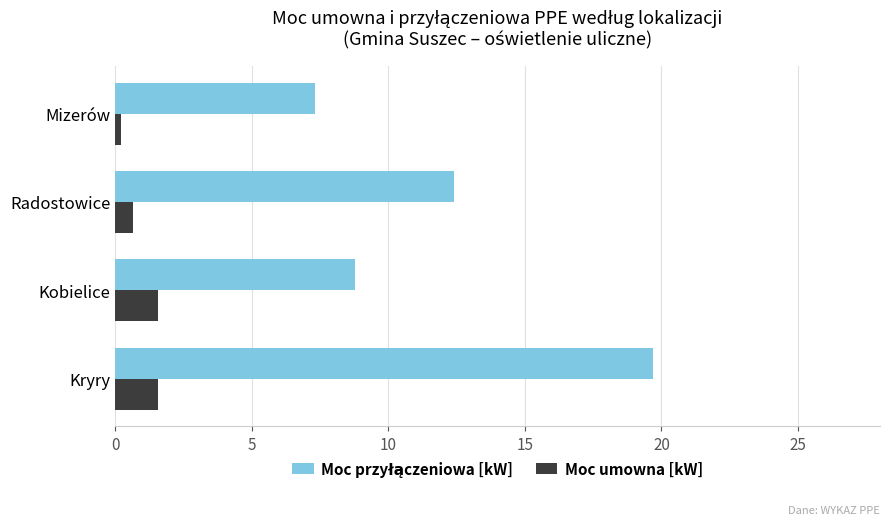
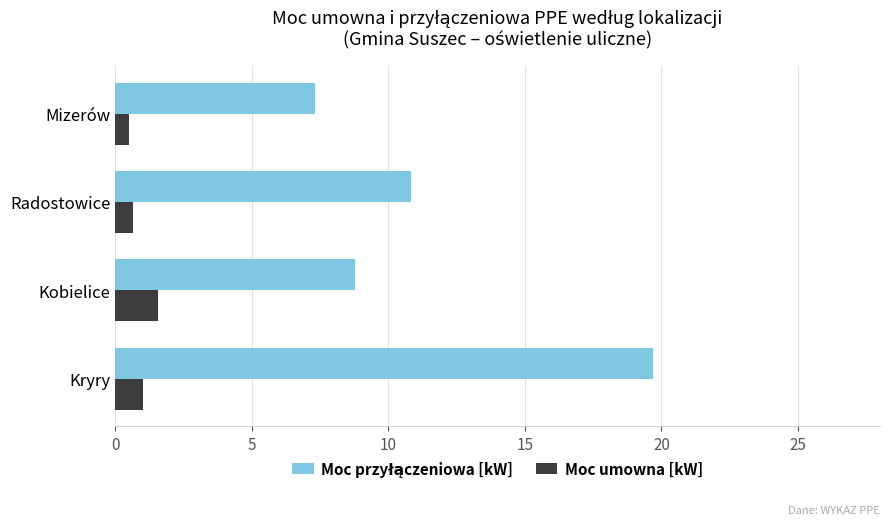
Moc umowna [kW], Mizerów: 0.2 -> 0.5
Moc przyłączeniowa [kW], Radostowice: 12.4 -> 10.8
Moc umowna [kW], Kryry: 1.6 -> 1.0
